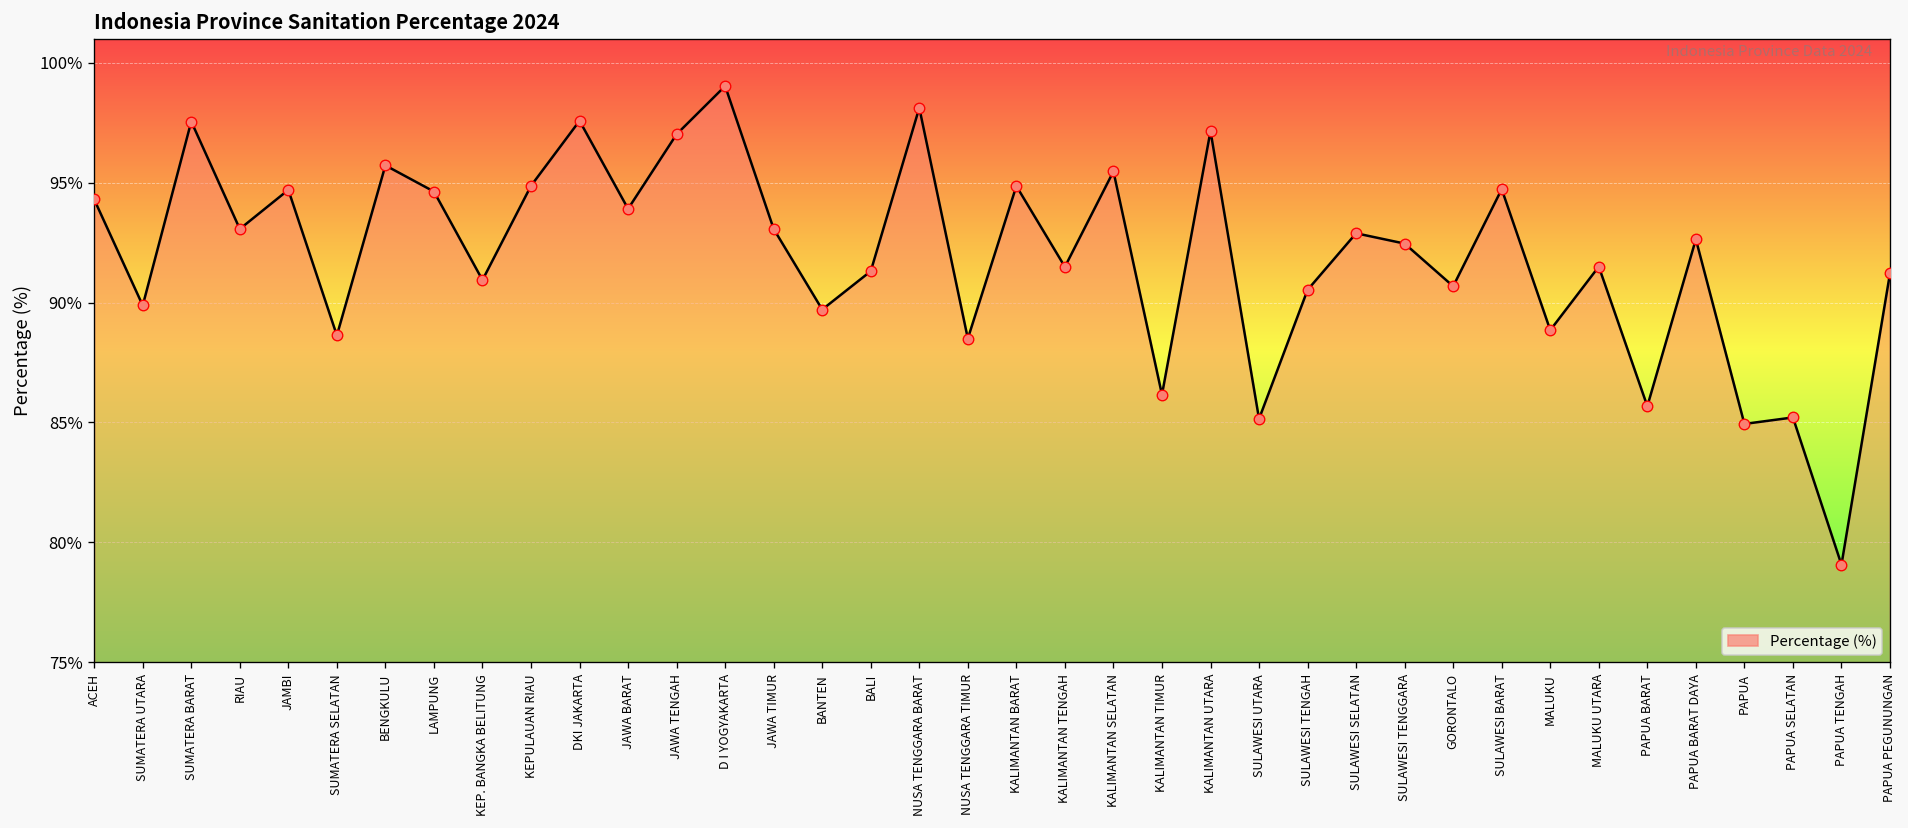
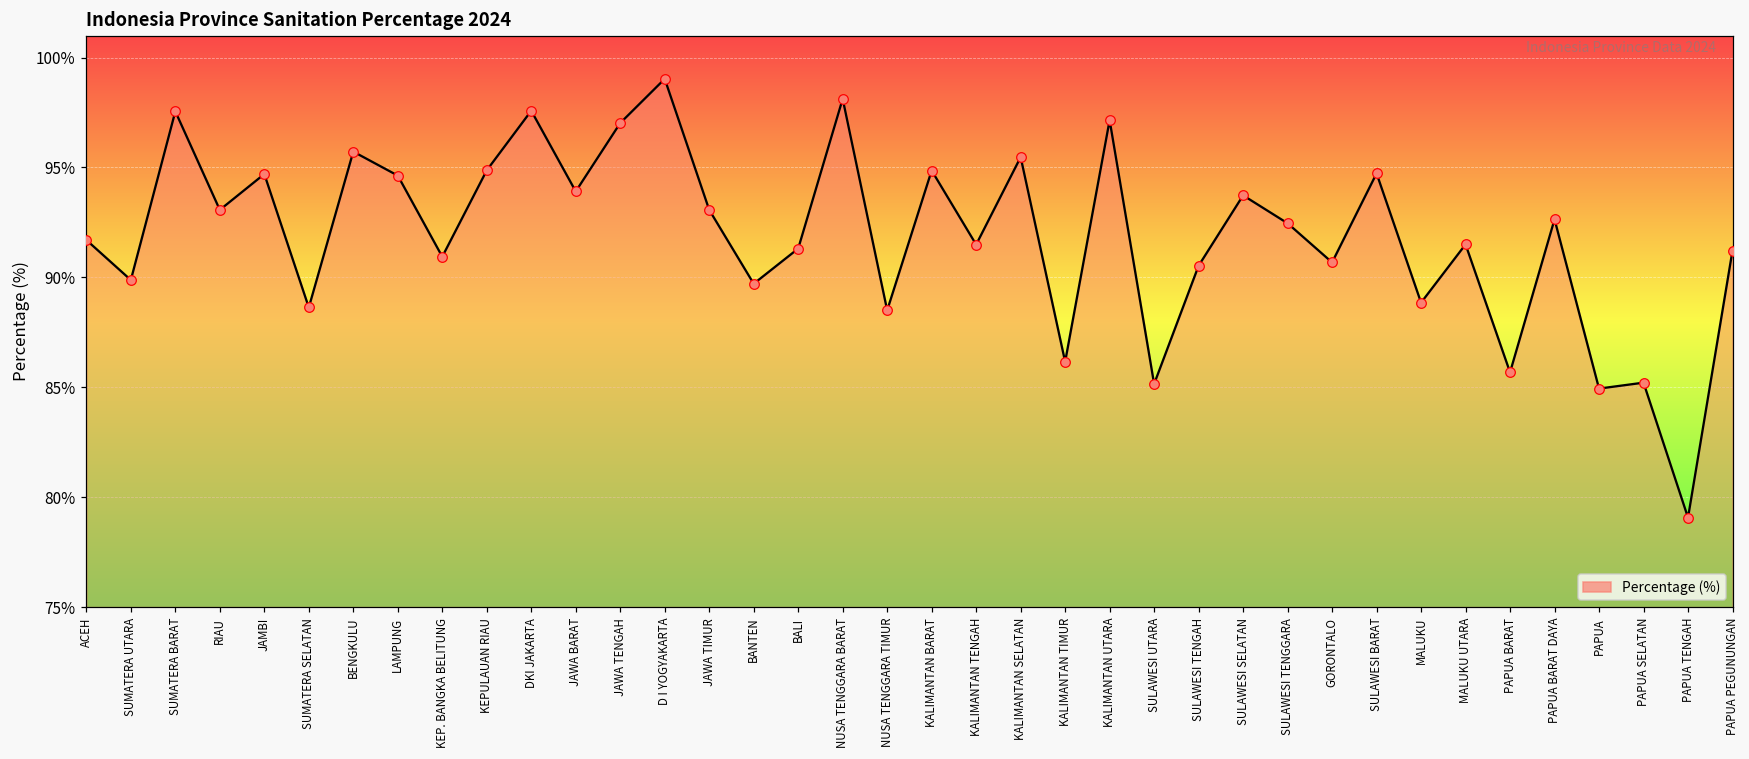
ACEH: 94.3% -> 91.7%
SULAWESI SELATAN: 92.9% -> 93.7%
